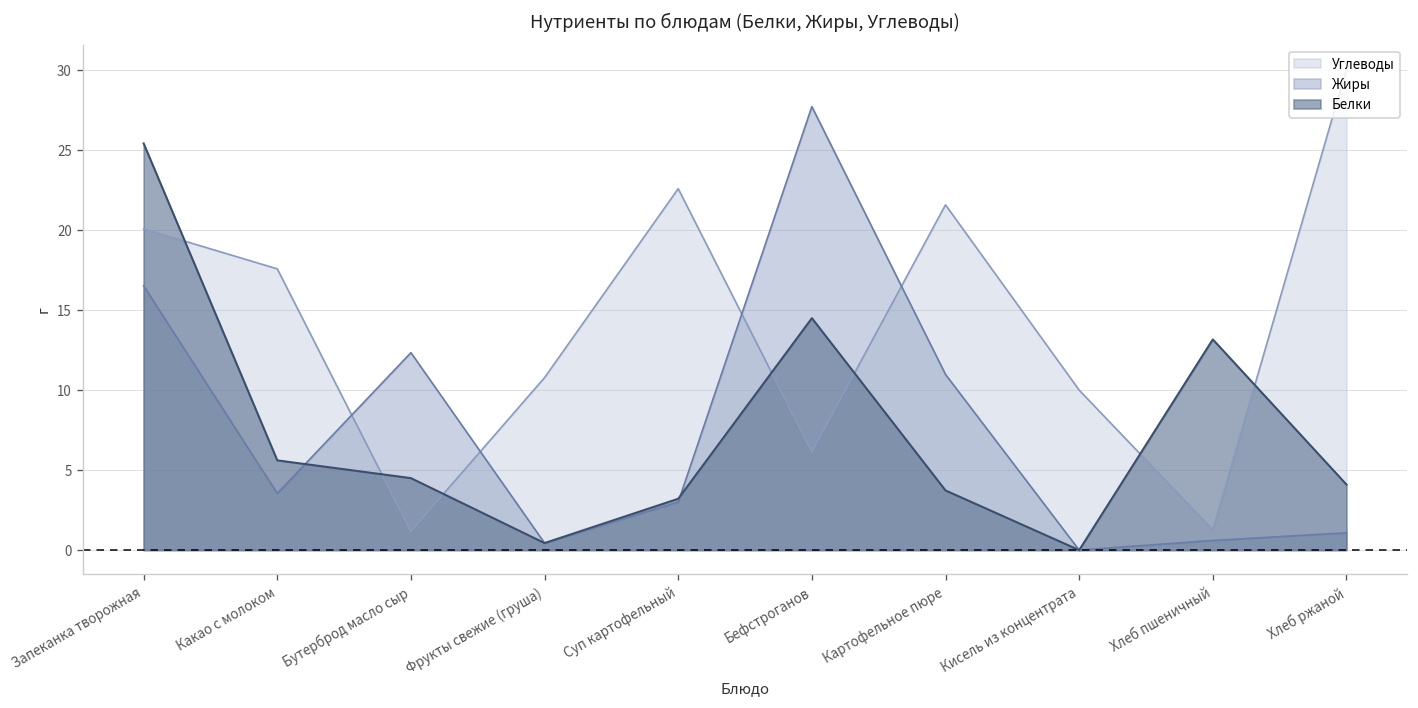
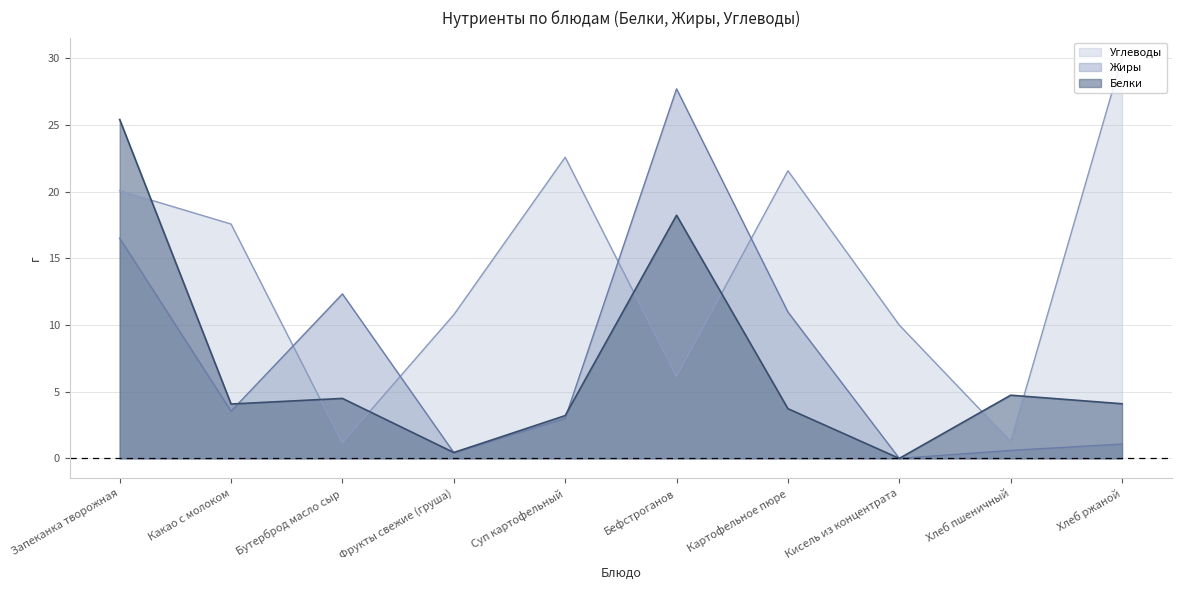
Белки, Какао с молоком: 5.6 -> 4.1
Белки, Бефстроганов: 14.5 -> 18.2
Белки, Хлеб пшеничный: 13.2 -> 4.7
